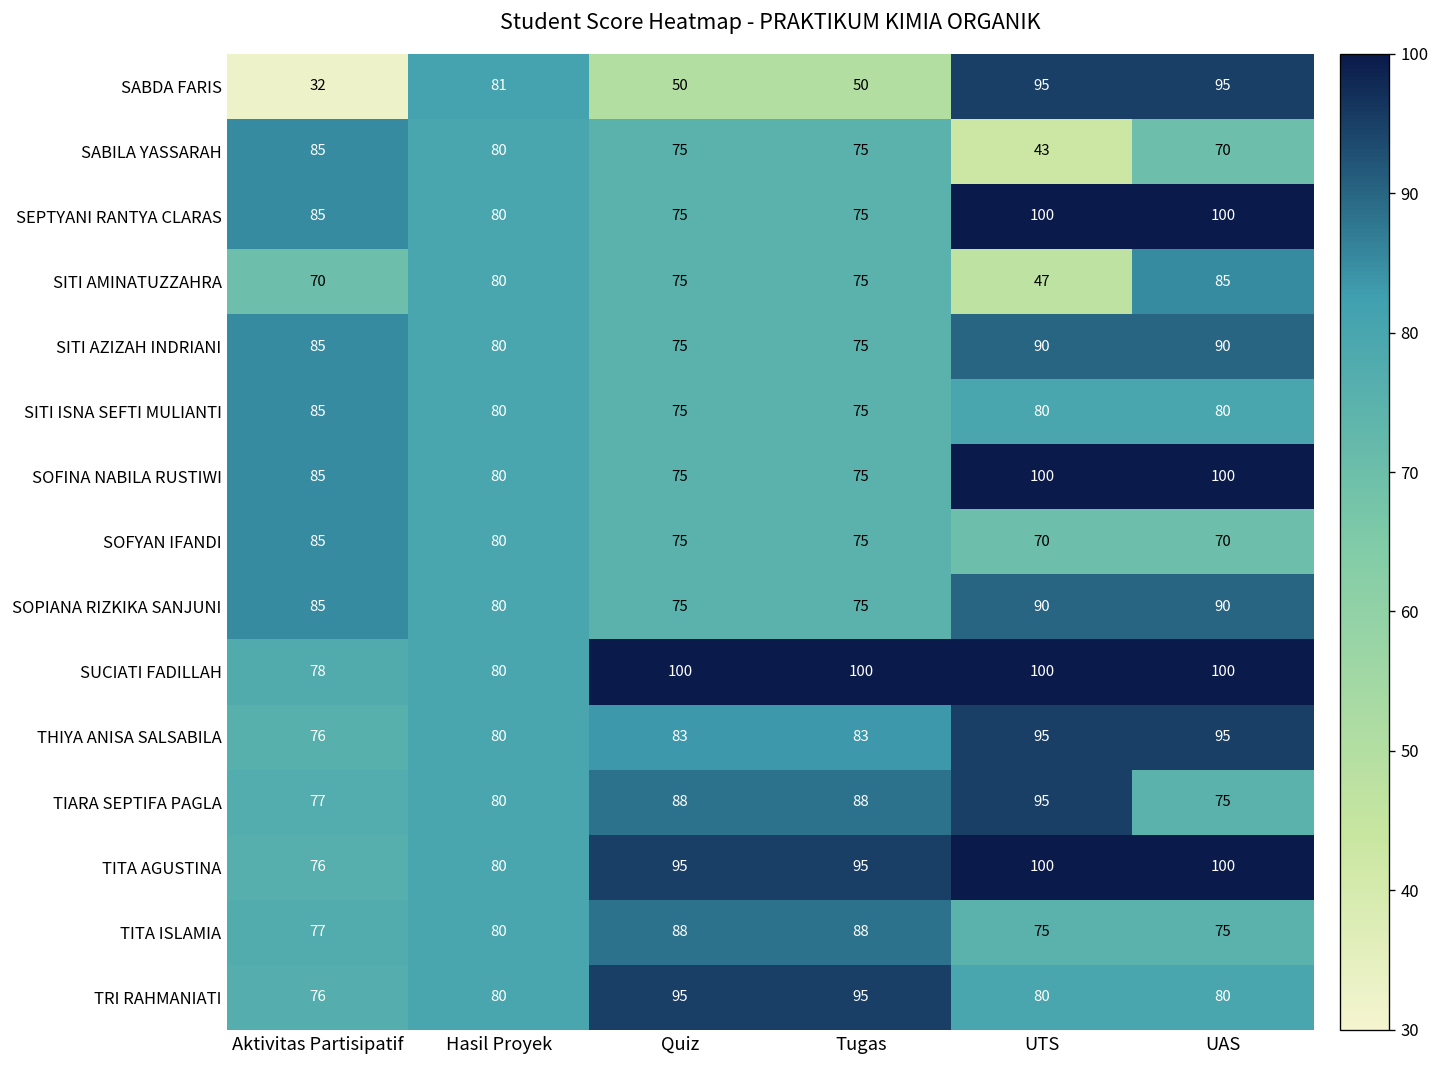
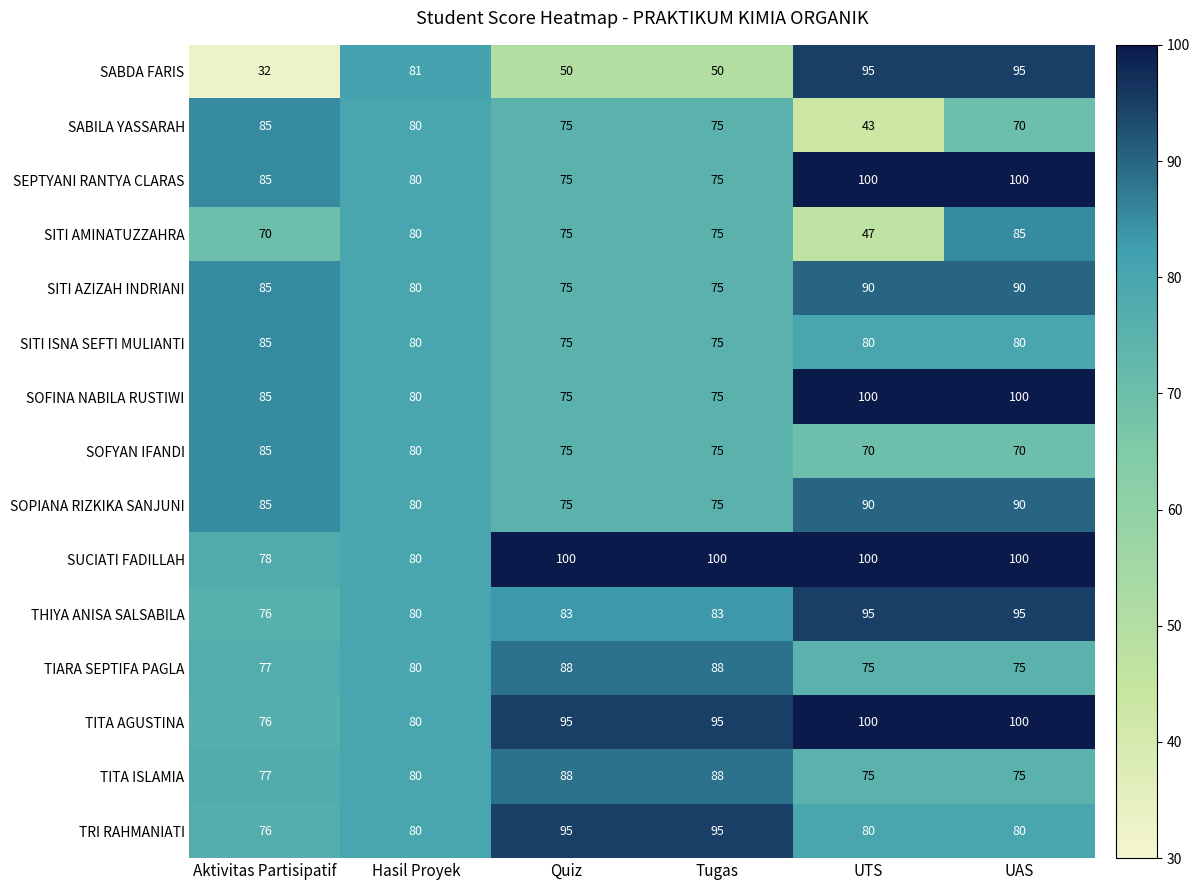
TIARA SEPTIFA PAGLA, UTS: 95 -> 75
